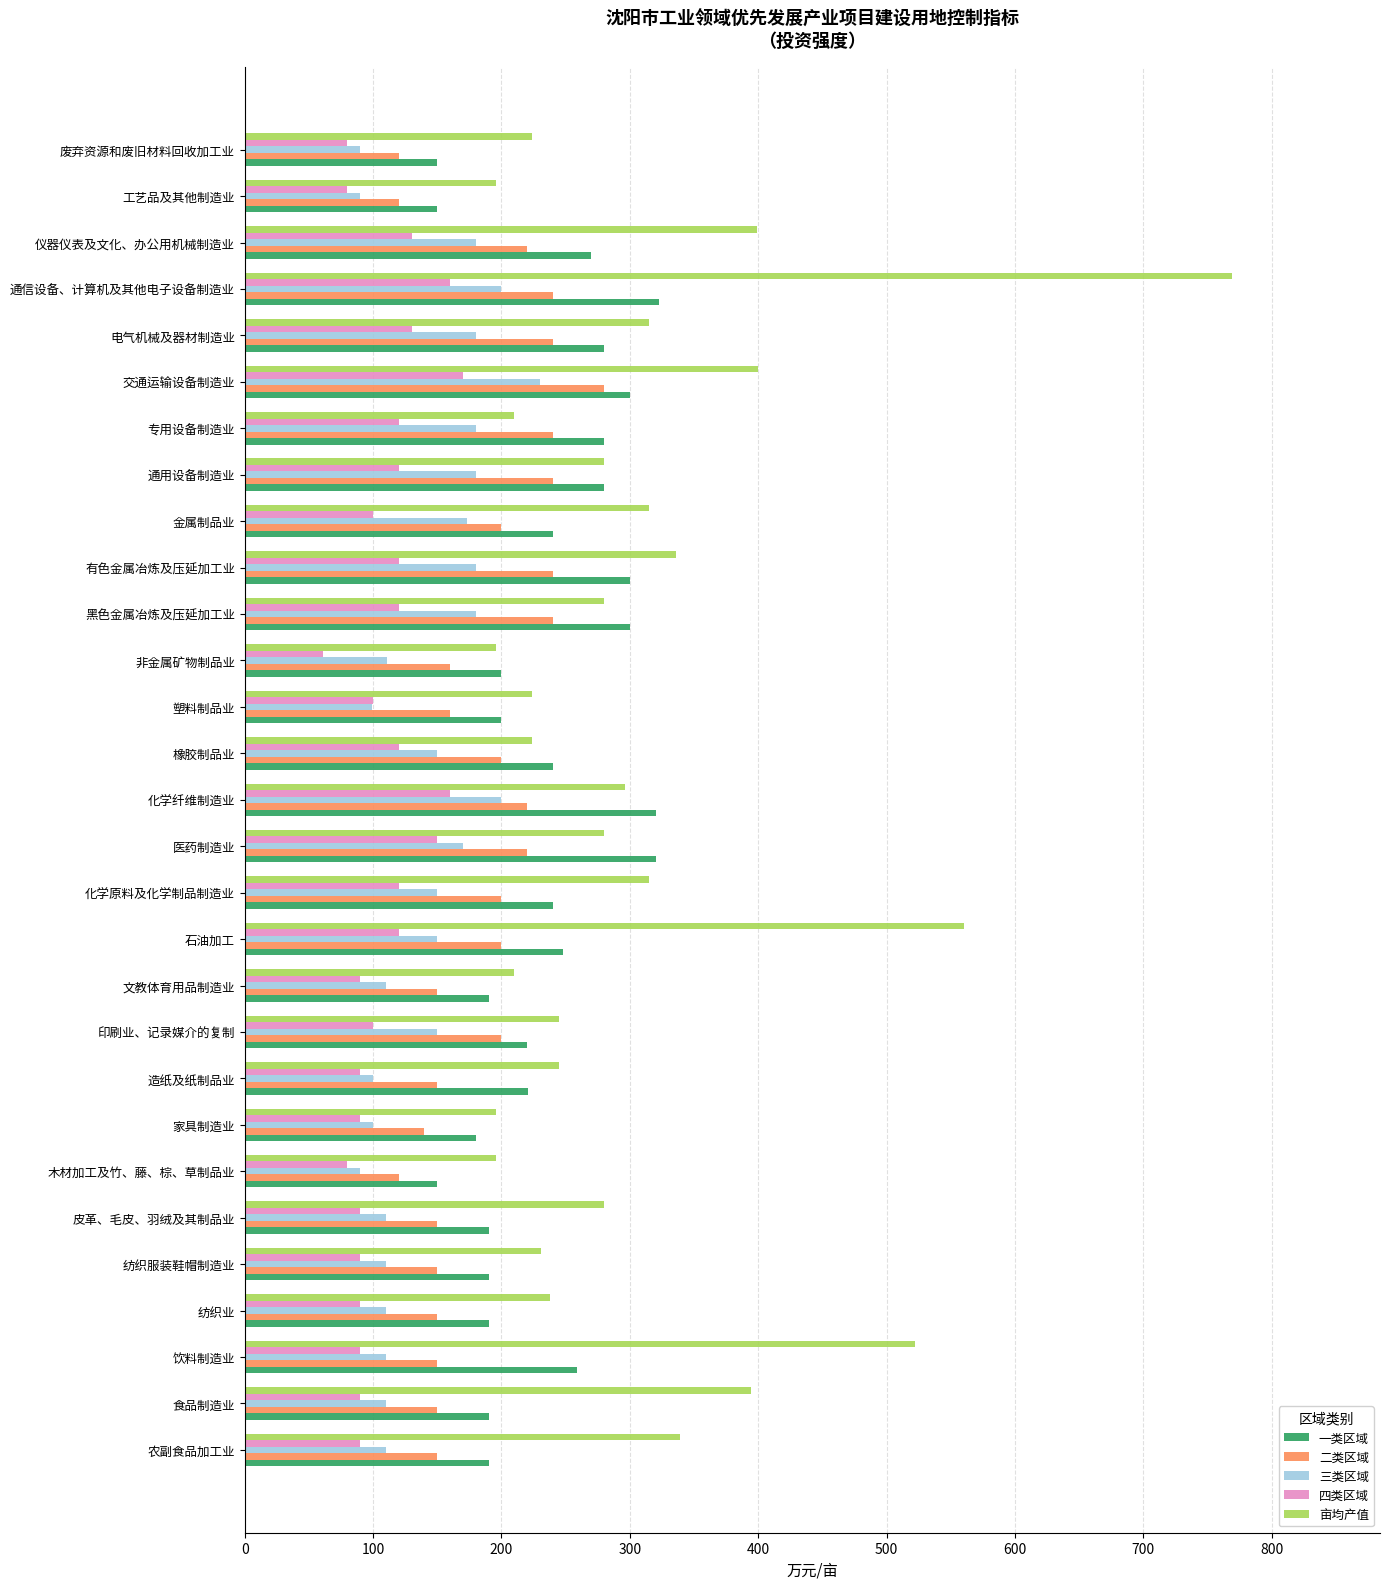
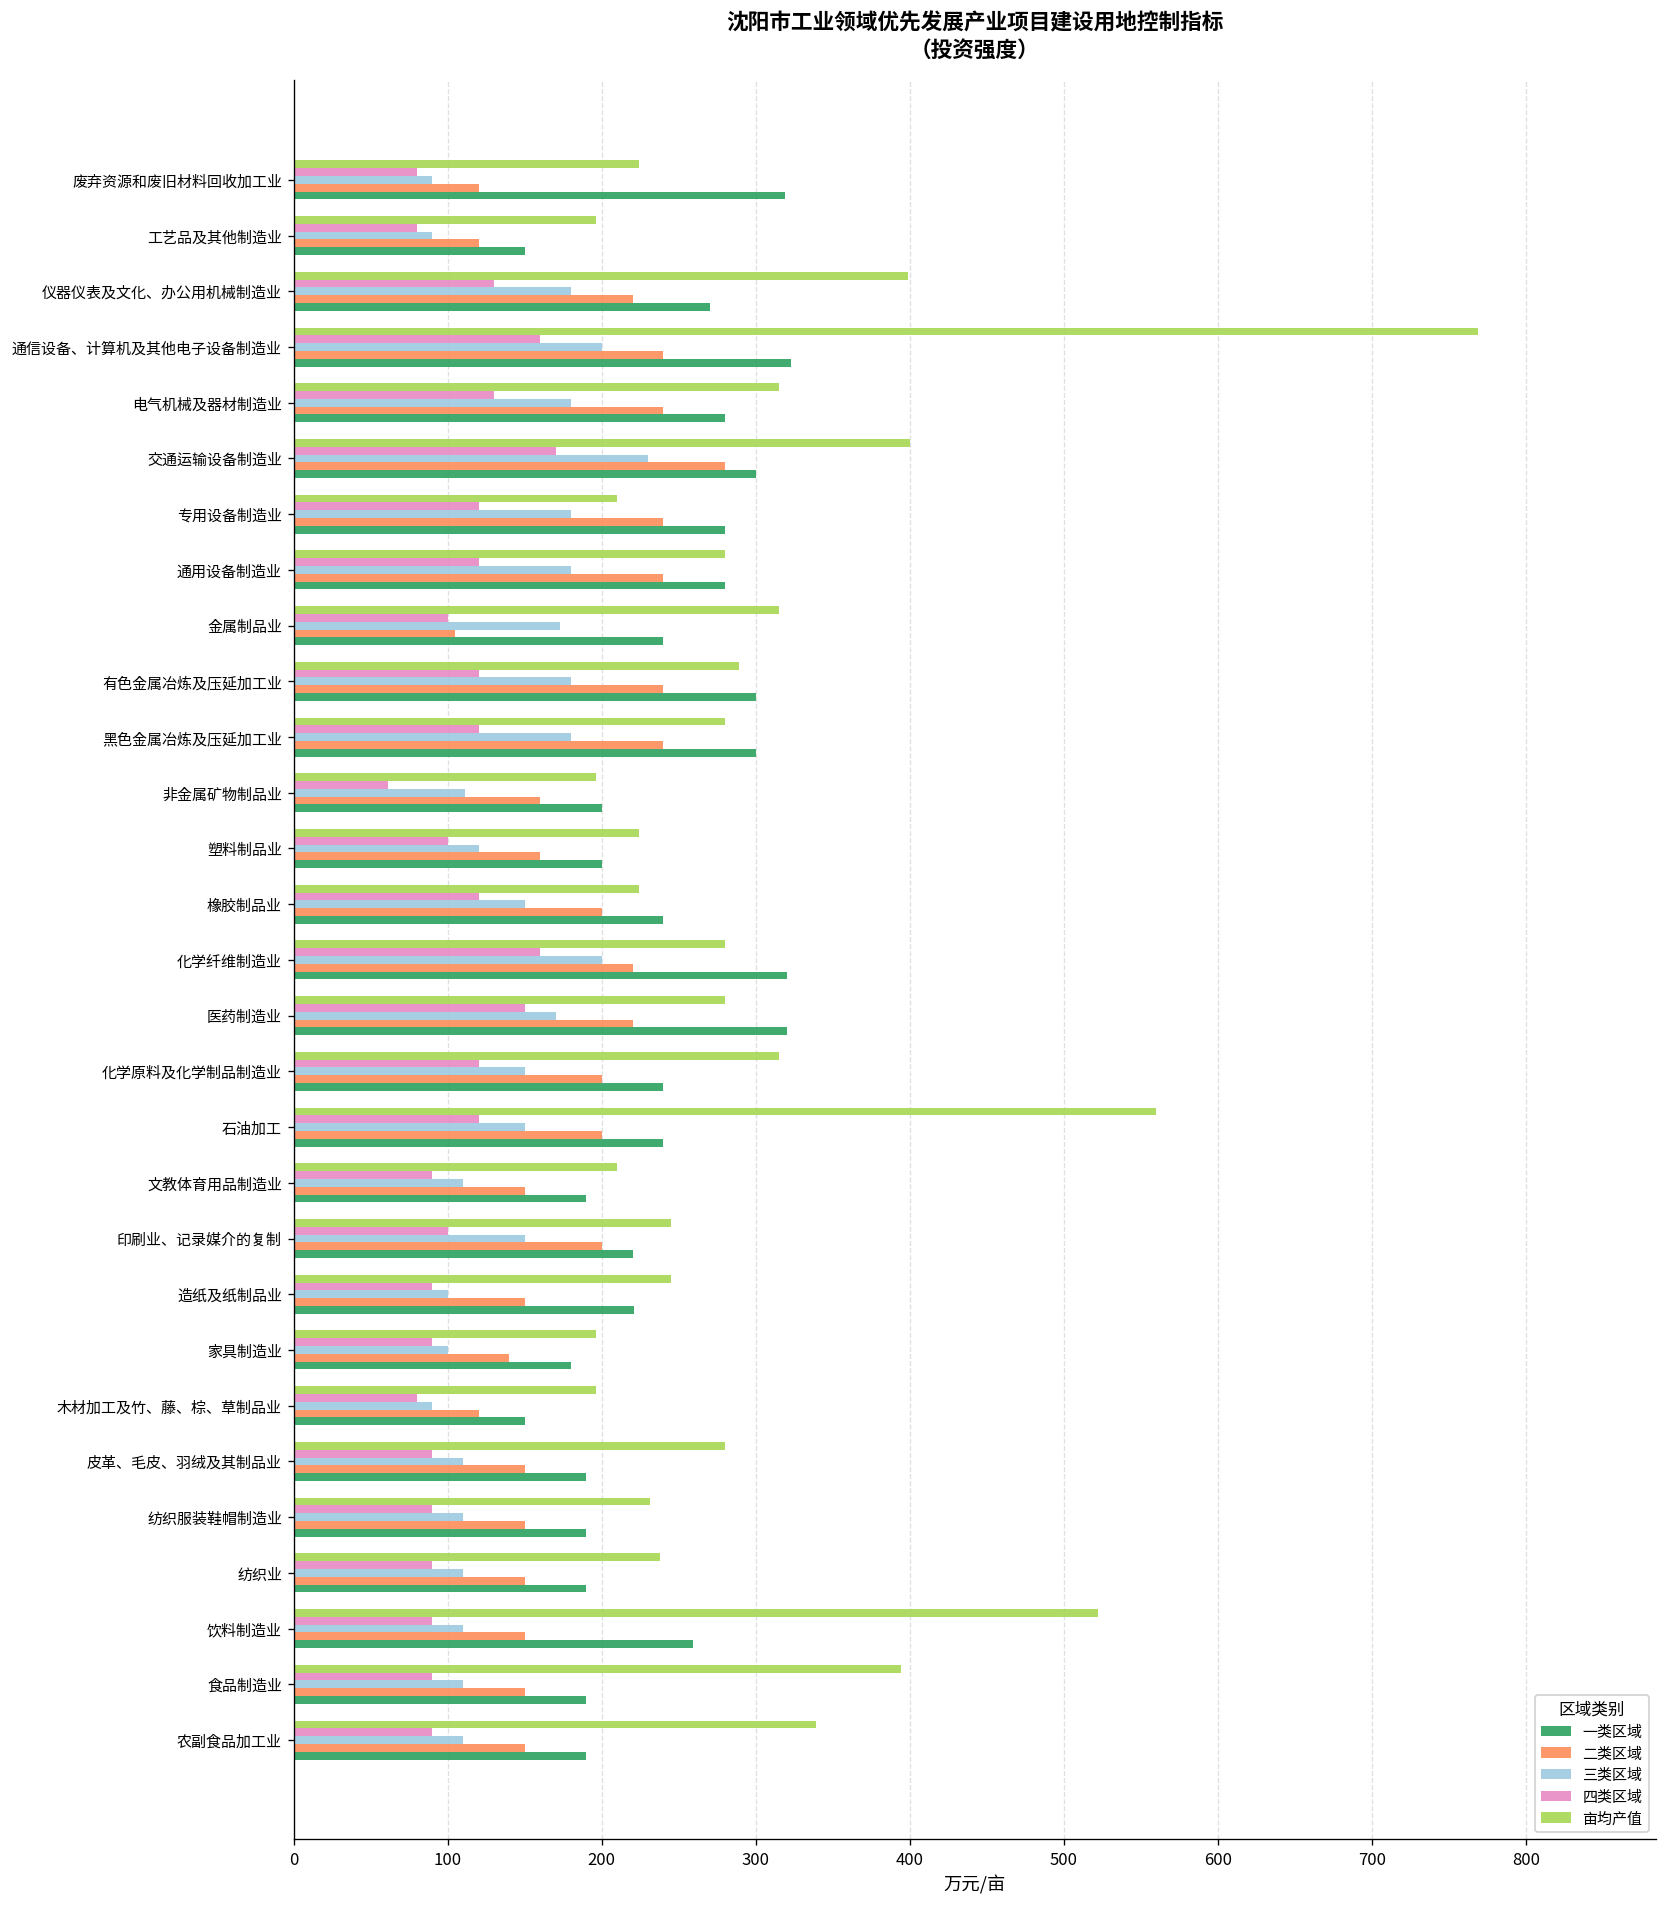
一类区域, 废弃资源和废旧材料回收加工业: 150 -> 319
二类区域, 金属制品业: 200 -> 105
亩均产值, 有色金属冶炼及压延加工业: 336 -> 289
三类区域, 塑料制品业: 99 -> 120
亩均产值, 化学纤维制造业: 296 -> 280
一类区域, 石油加工: 248 -> 240
